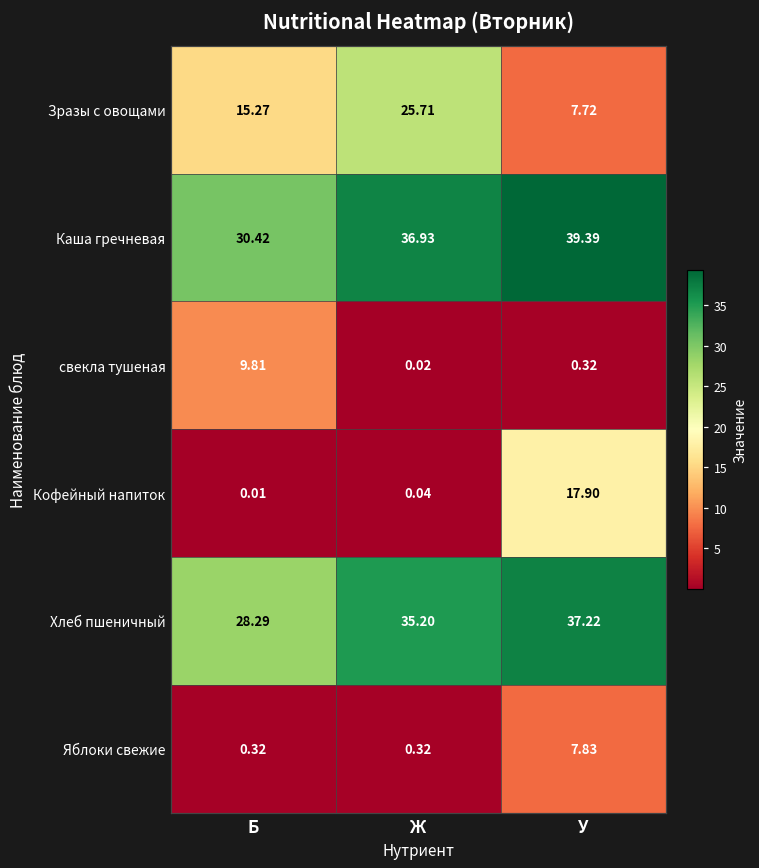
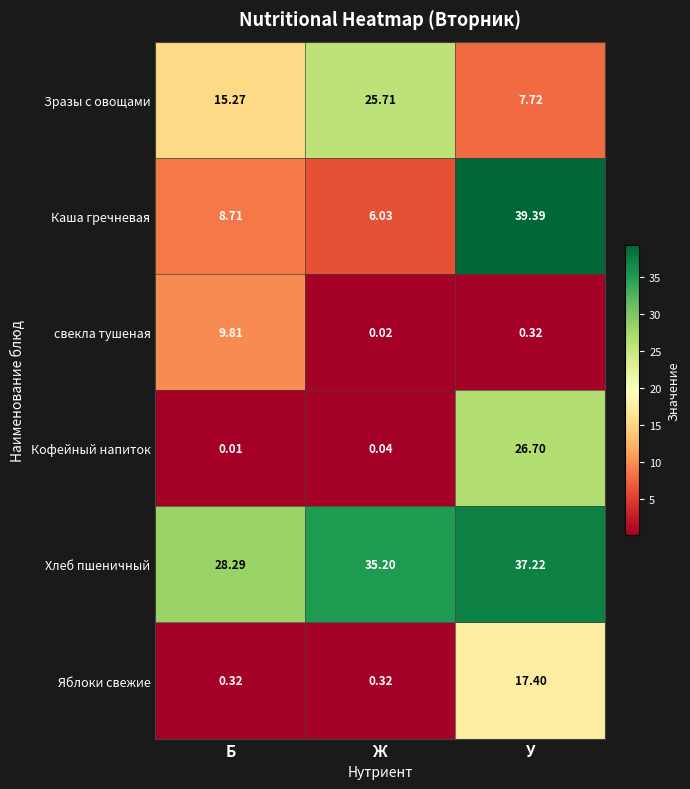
Каша гречневая, Б: 30.42 -> 8.71
Каша гречневая, Ж: 36.93 -> 6.03
Кофейный напиток, У: 17.90 -> 26.70
Яблоки свежие, У: 7.83 -> 17.40
